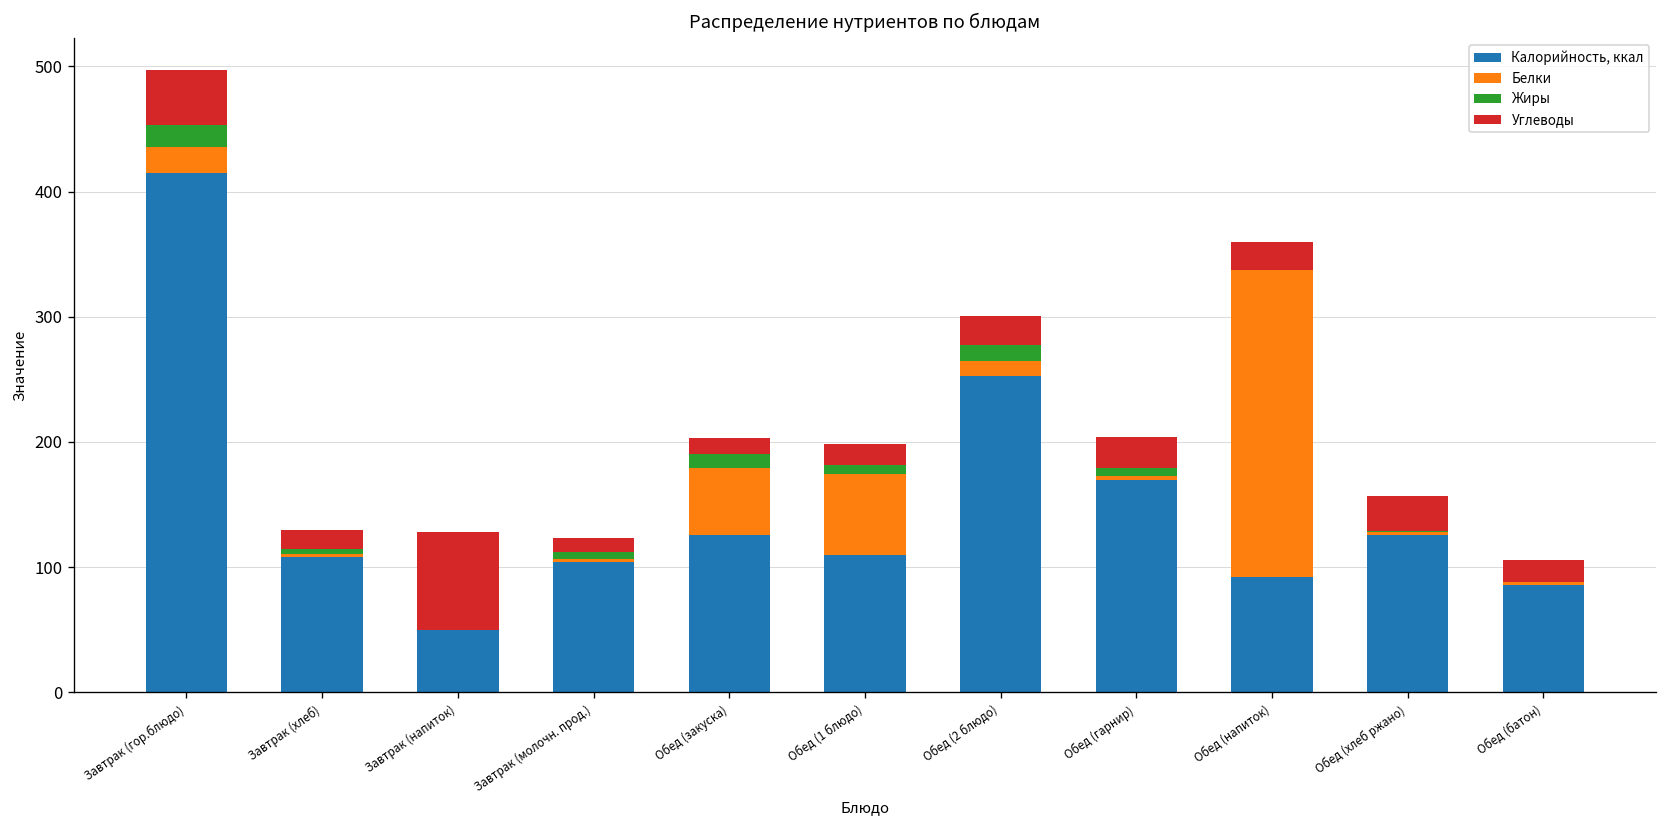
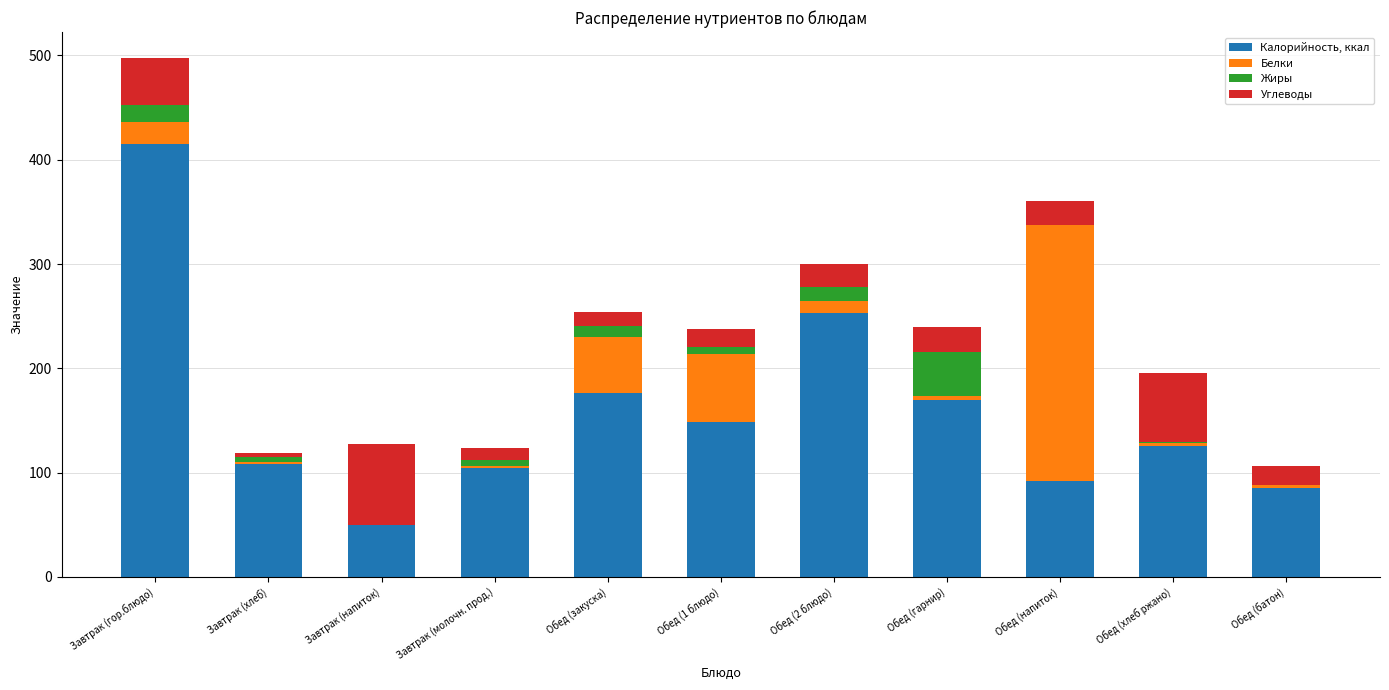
Углеводы, Завтрак (хлеб): 15 -> 4
Калорийность, ккал, Обед (закуска): 126 -> 177
Калорийность, ккал, Обед (1 блюдо): 110 -> 149
Жиры, Обед (гарнир): 6 -> 42
Углеводы, Обед (хлеб ржано): 28 -> 67
